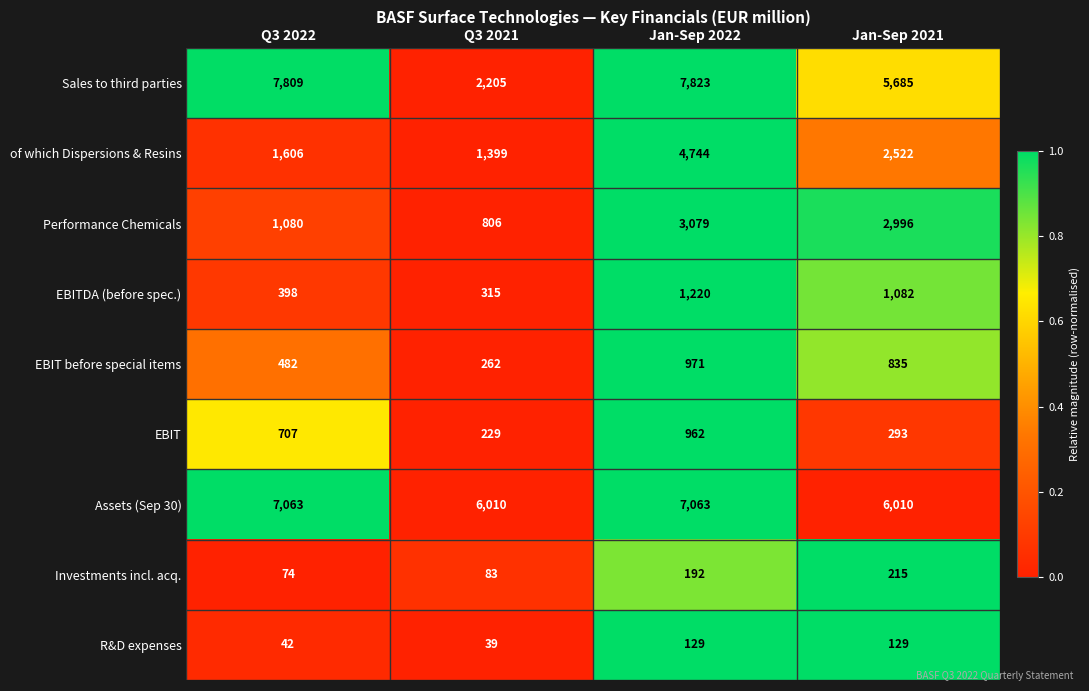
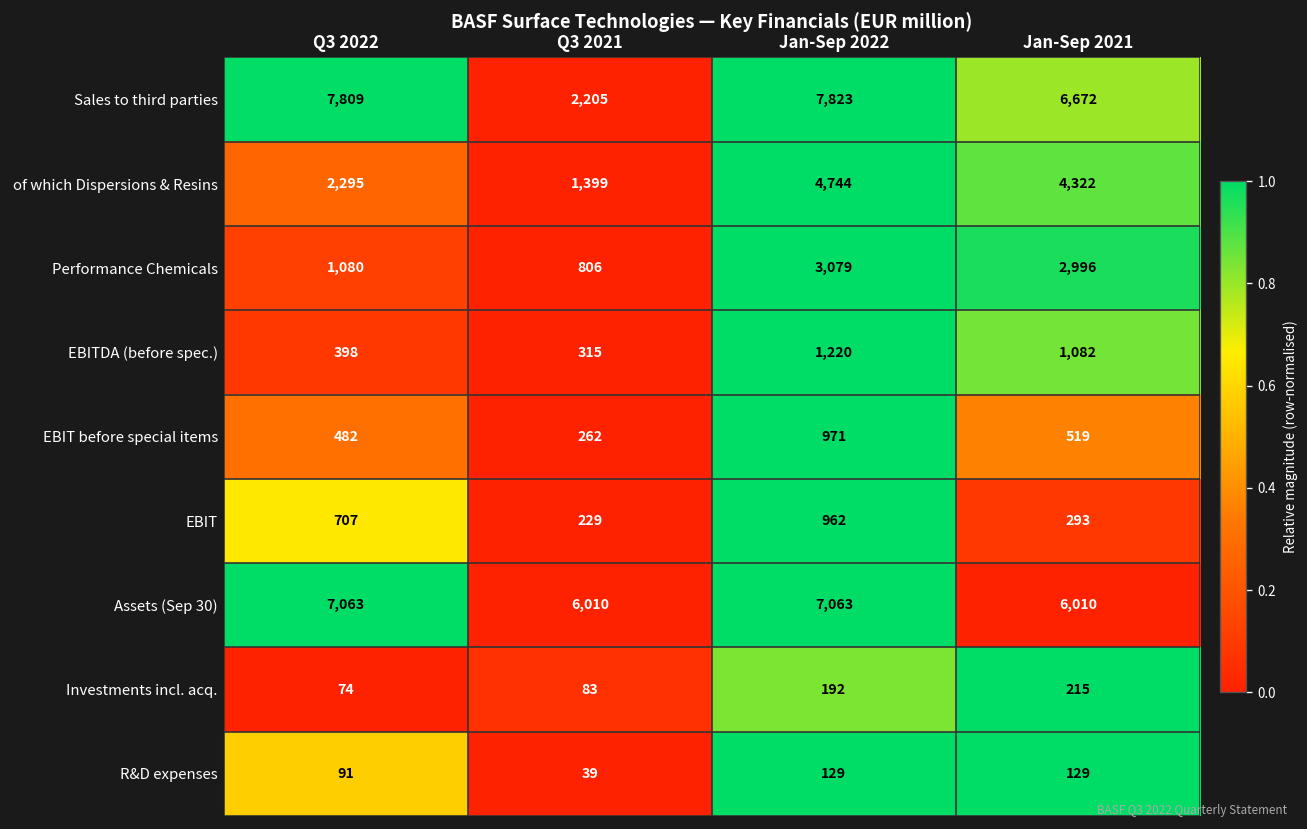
Sales to third parties, Jan-Sep 2021: 5,685 -> 6,672
of which Dispersions & Resins, Q3 2022: 1,606 -> 2,295
of which Dispersions & Resins, Jan-Sep 2021: 2,522 -> 4,322
EBIT before special items, Jan-Sep 2021: 835 -> 519
R&D expenses, Q3 2022: 42 -> 91
